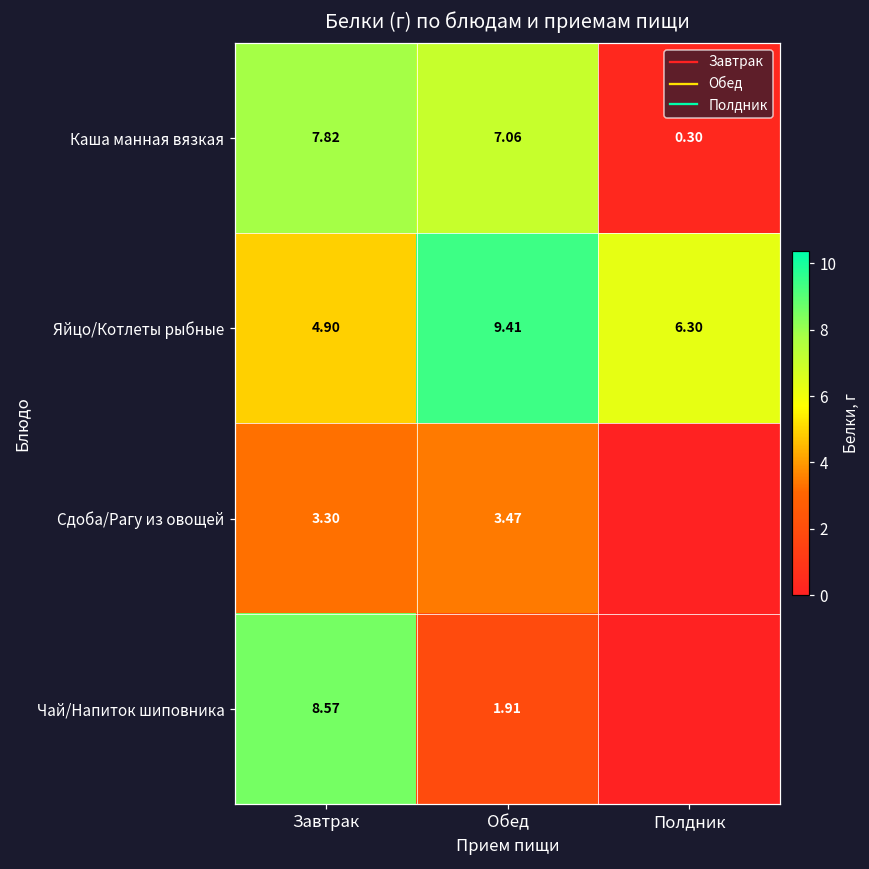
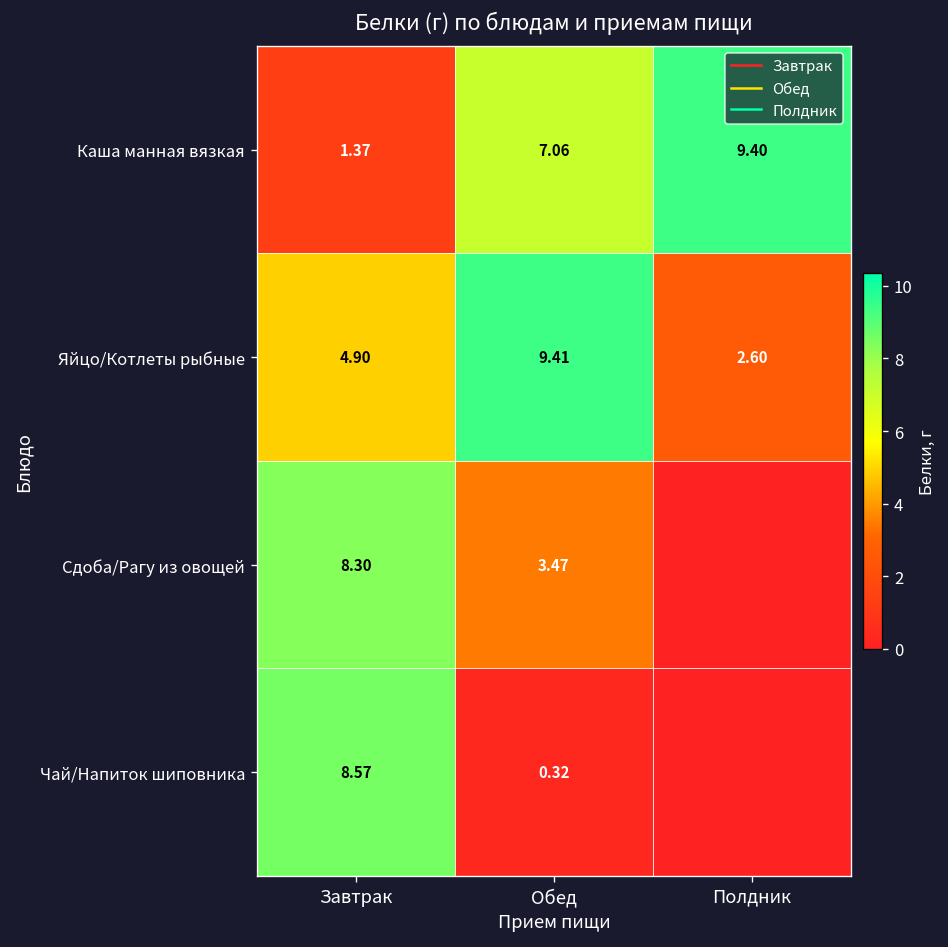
Каша манная вязкая, Завтрак: 7.82 -> 1.37
Каша манная вязкая, Полдник: 0.30 -> 9.40
Яйцо/Котлеты рыбные, Полдник: 6.30 -> 2.60
Сдоба/Рагу из овощей, Завтрак: 3.30 -> 8.30
Чай/Напиток шиповника, Обед: 1.91 -> 0.32
